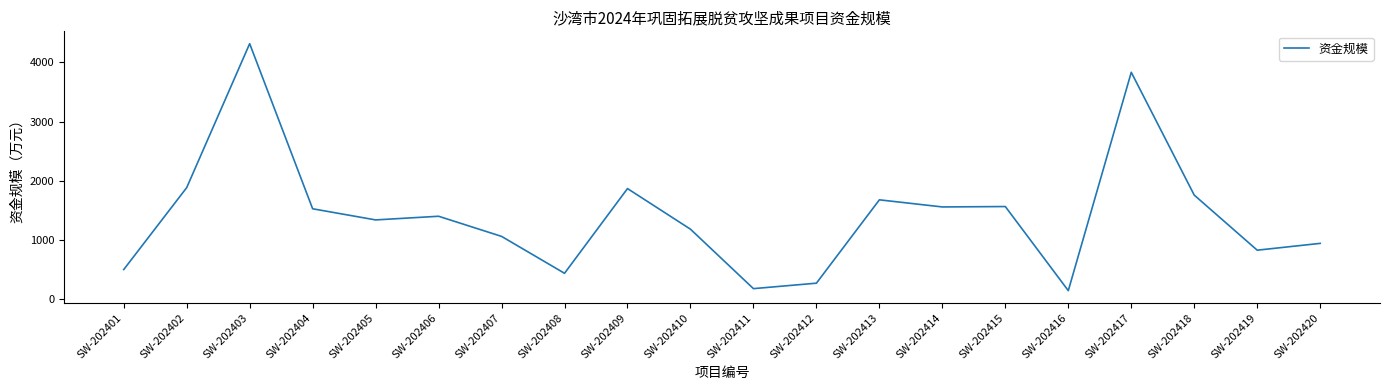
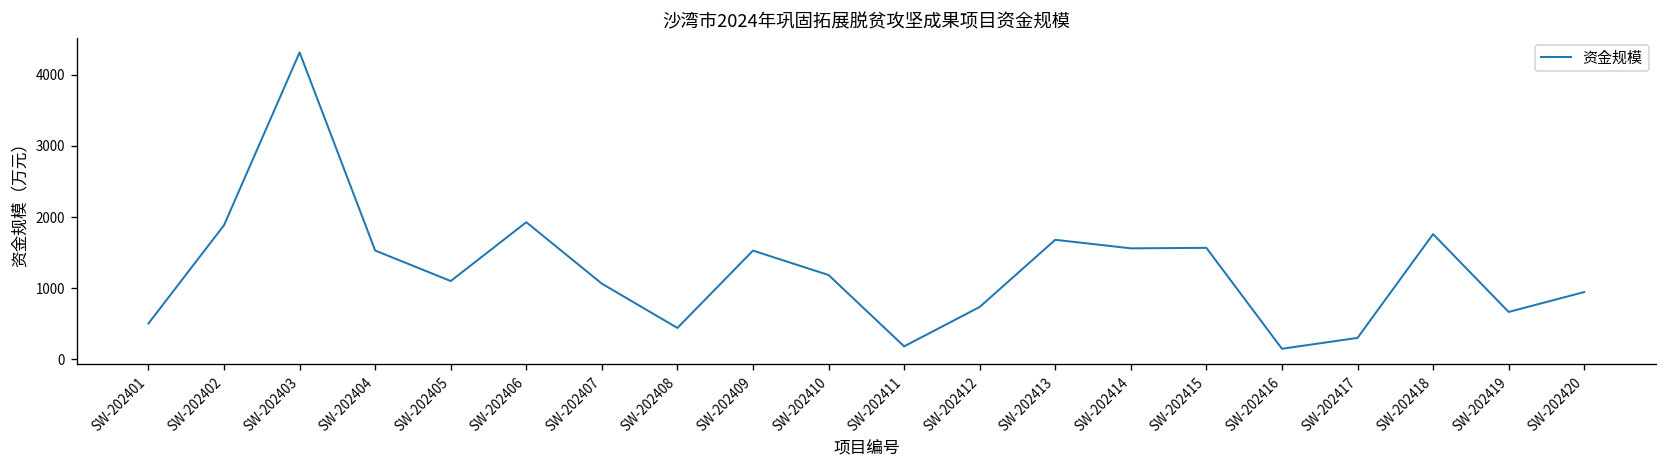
SW-202405: 1300 -> 1100
SW-202406: 1400 -> 1900
SW-202409: 1900 -> 1500
SW-202412: 300 -> 700
SW-202417: 3800 -> 300
SW-202419: 800 -> 700
